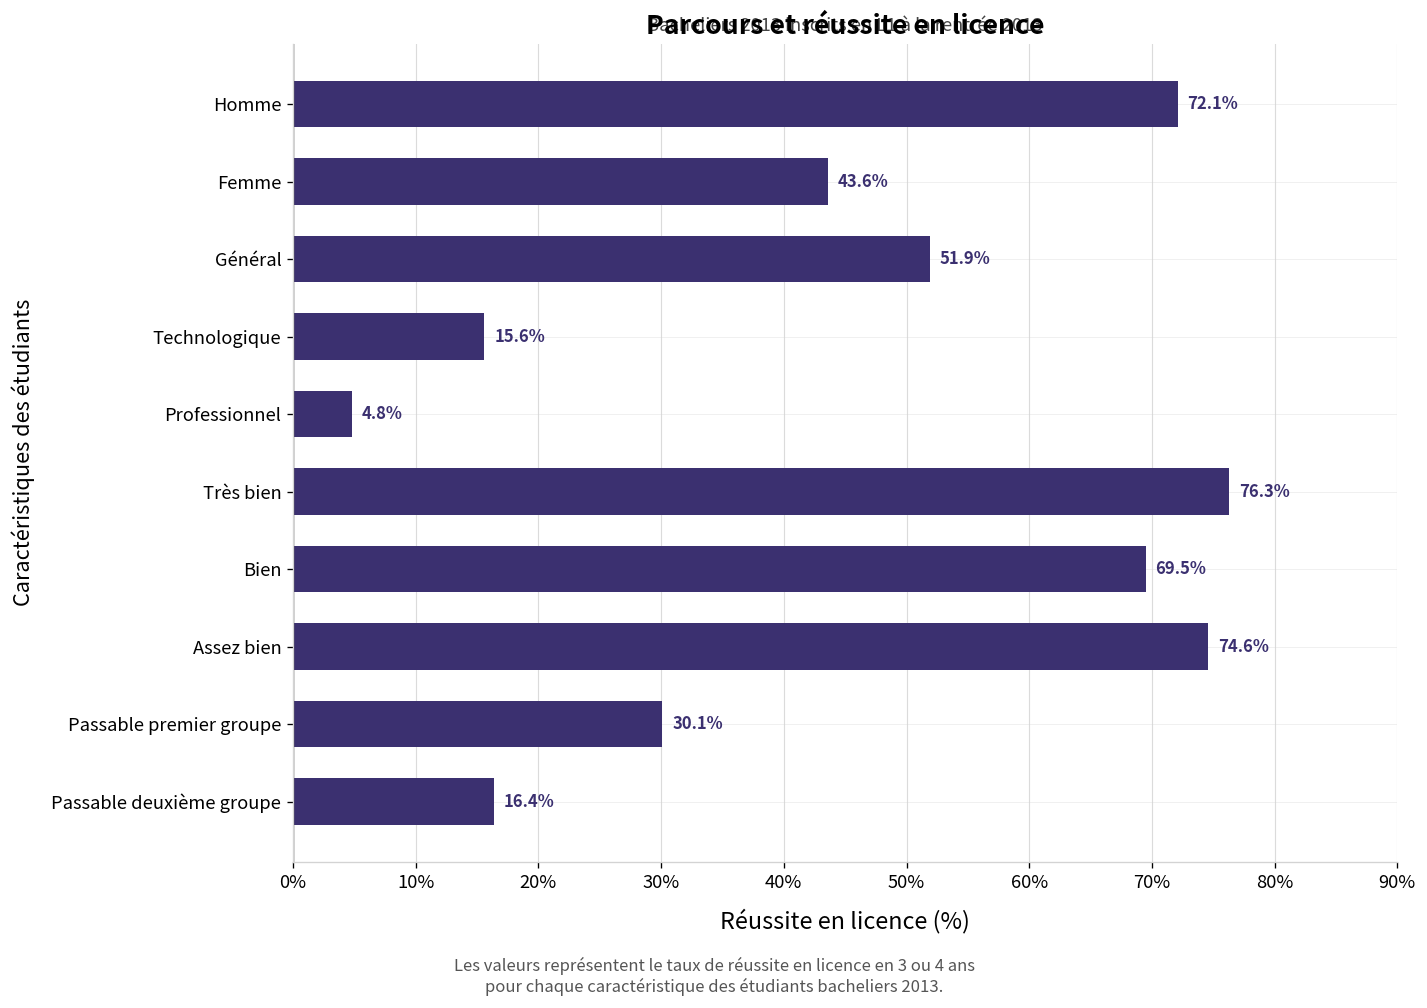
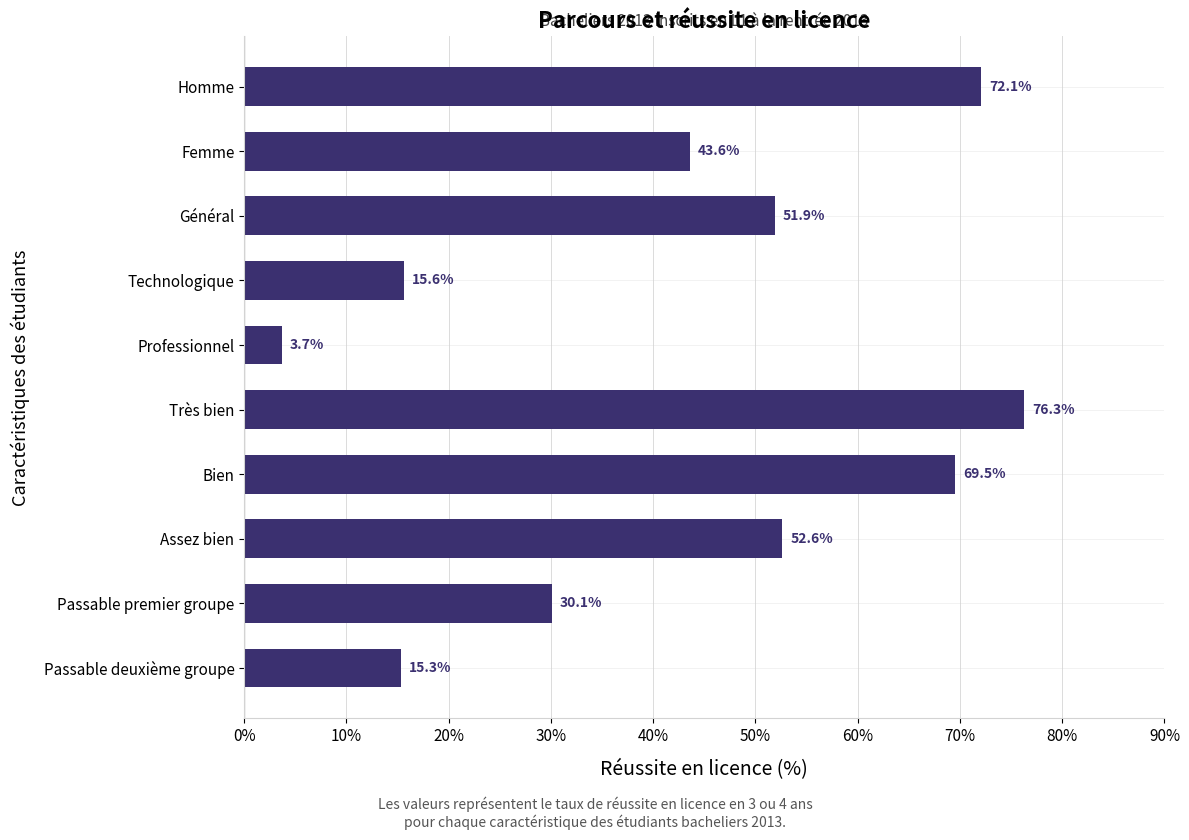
Professionnel: 4.8% -> 3.7%
Assez bien: 74.6% -> 52.6%
Passable deuxième groupe: 16.4% -> 15.3%
